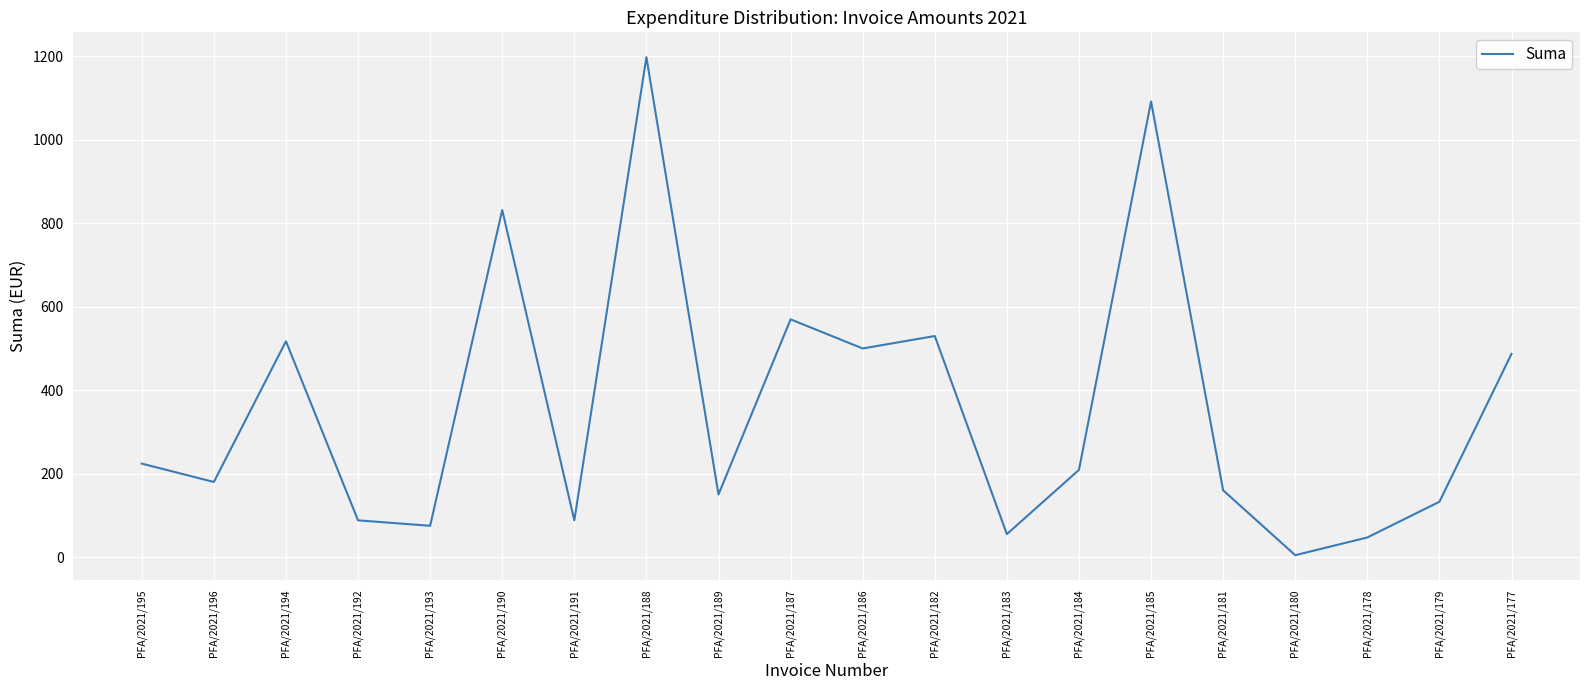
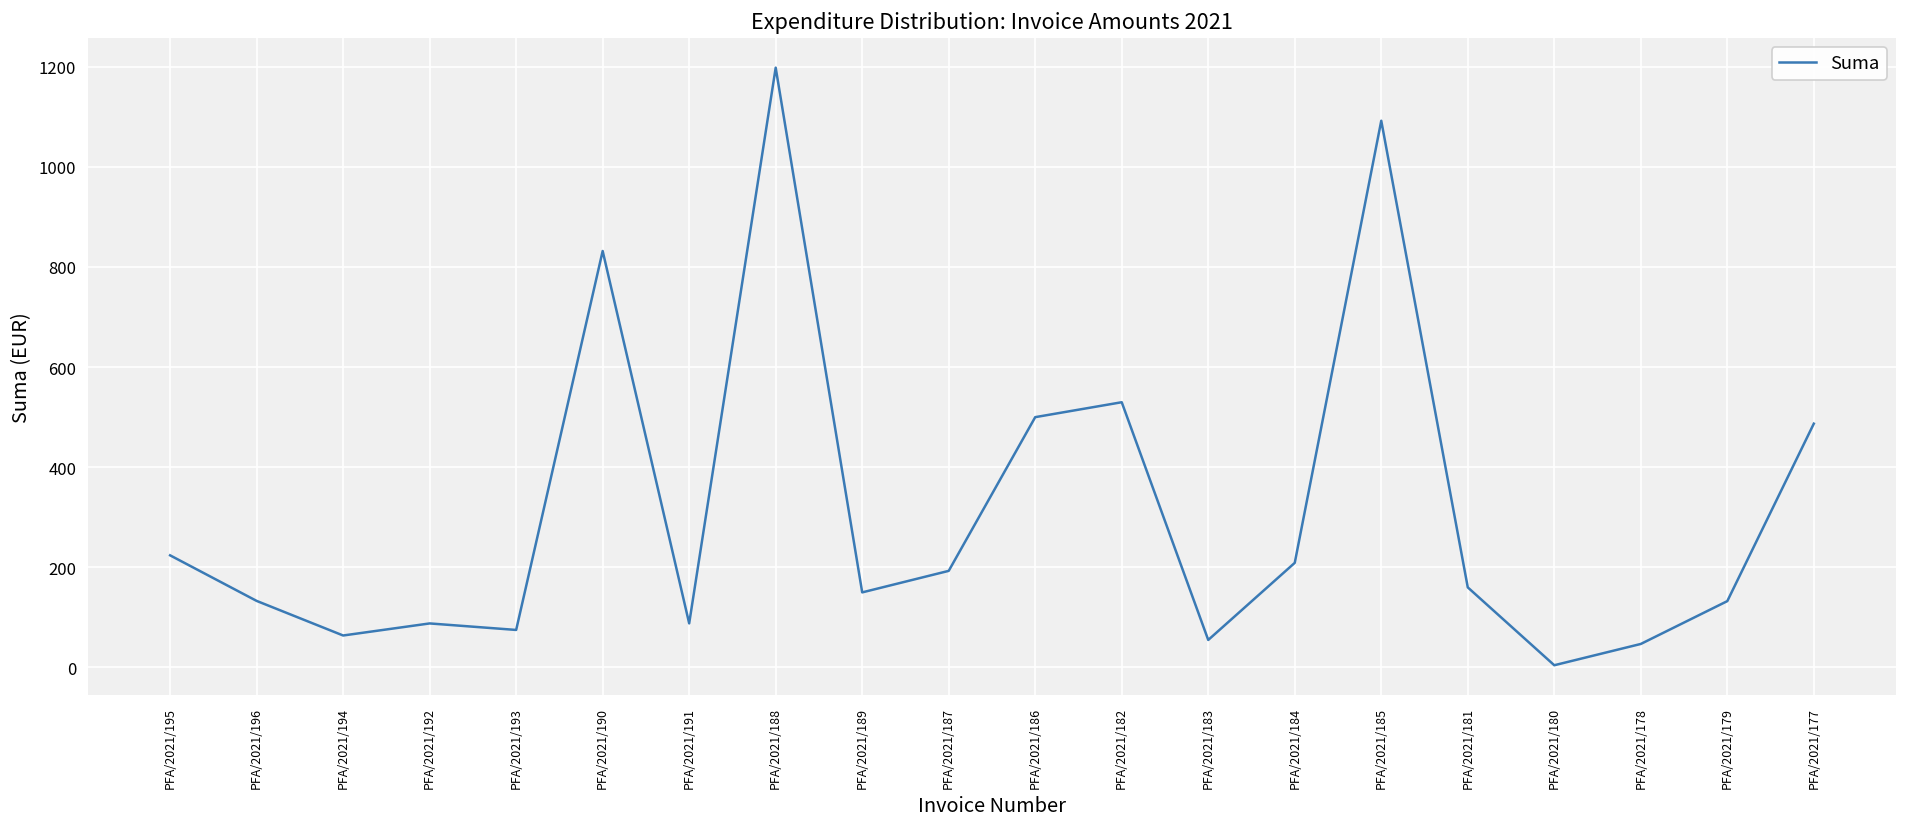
PFA/2021/196: 180 -> 130
PFA/2021/194: 520 -> 60
PFA/2021/187: 570 -> 190
